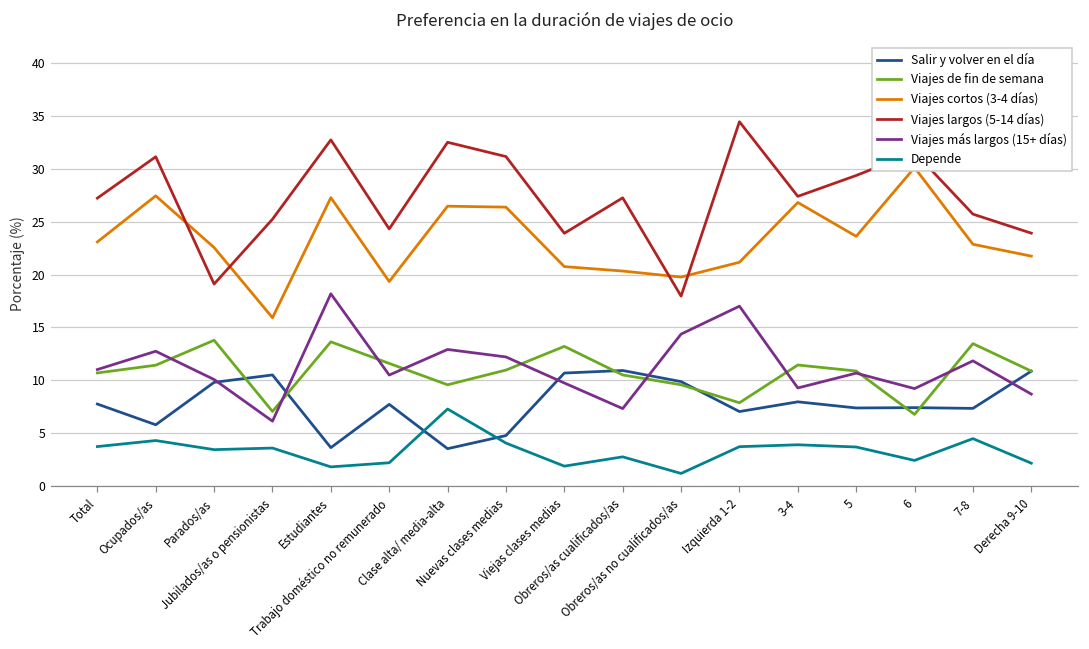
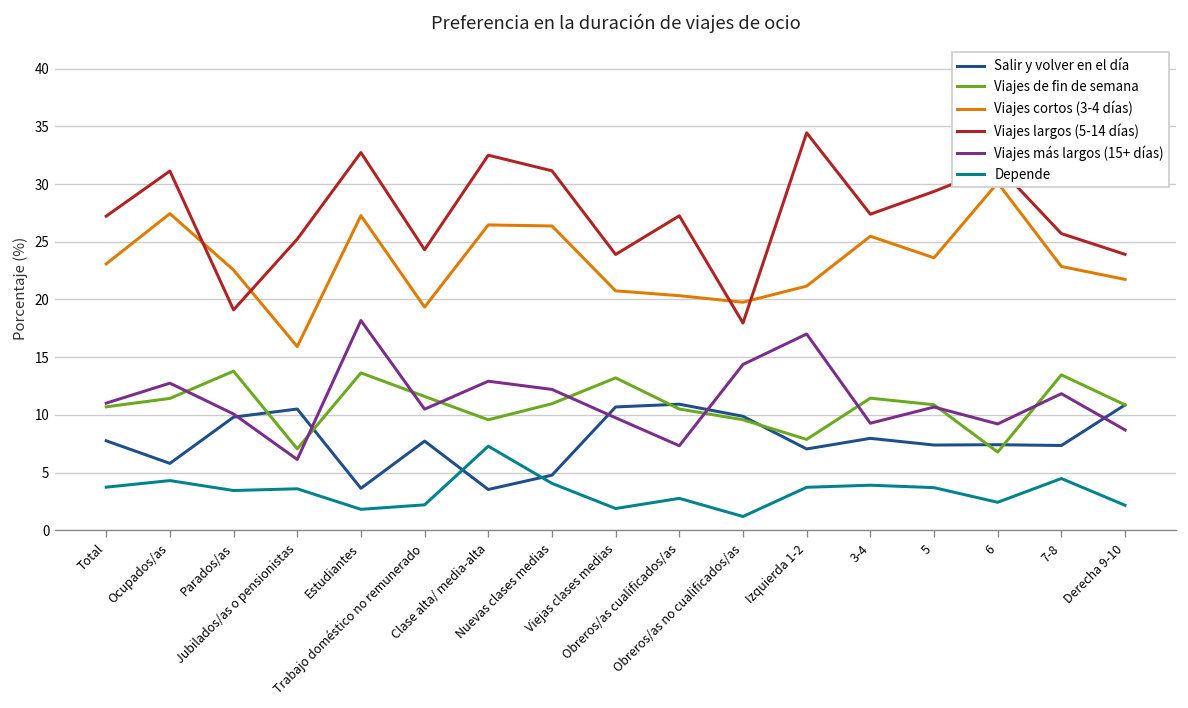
Viajes cortos (3-4 días), 3-4: 27 -> 25
